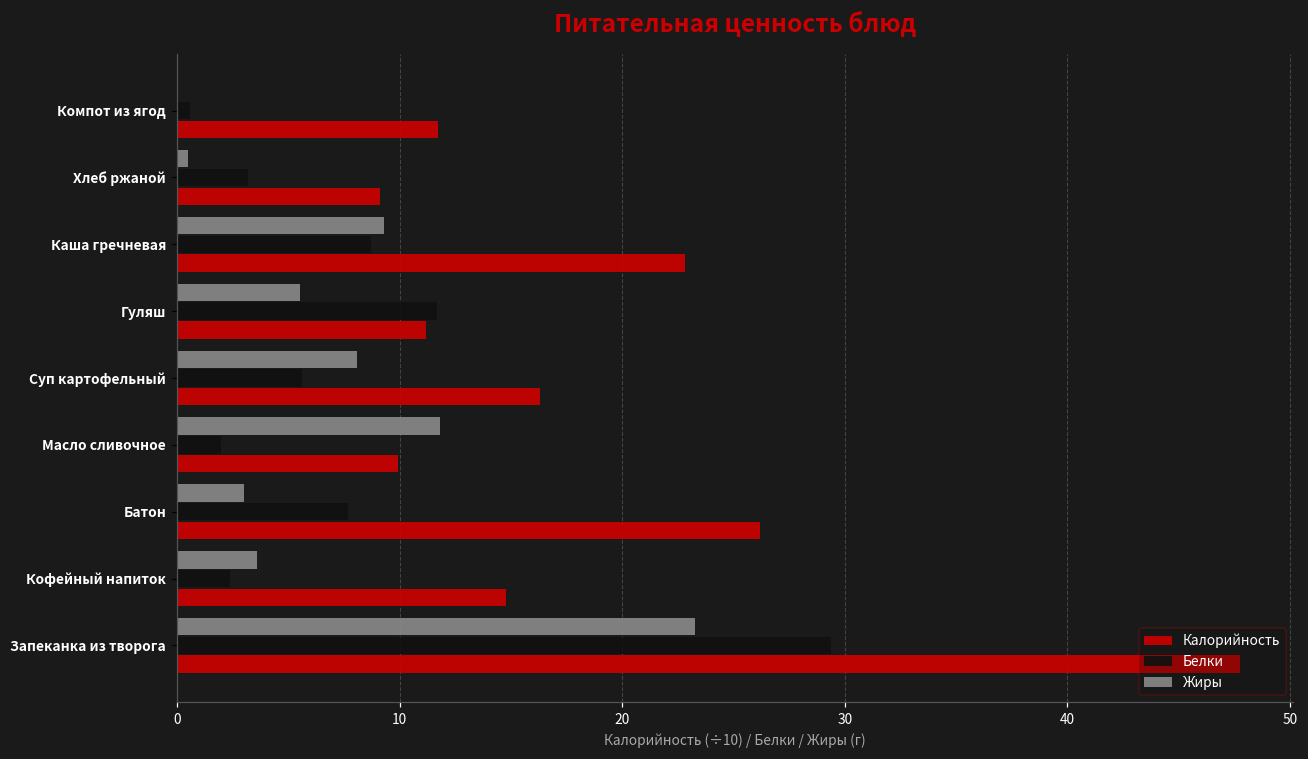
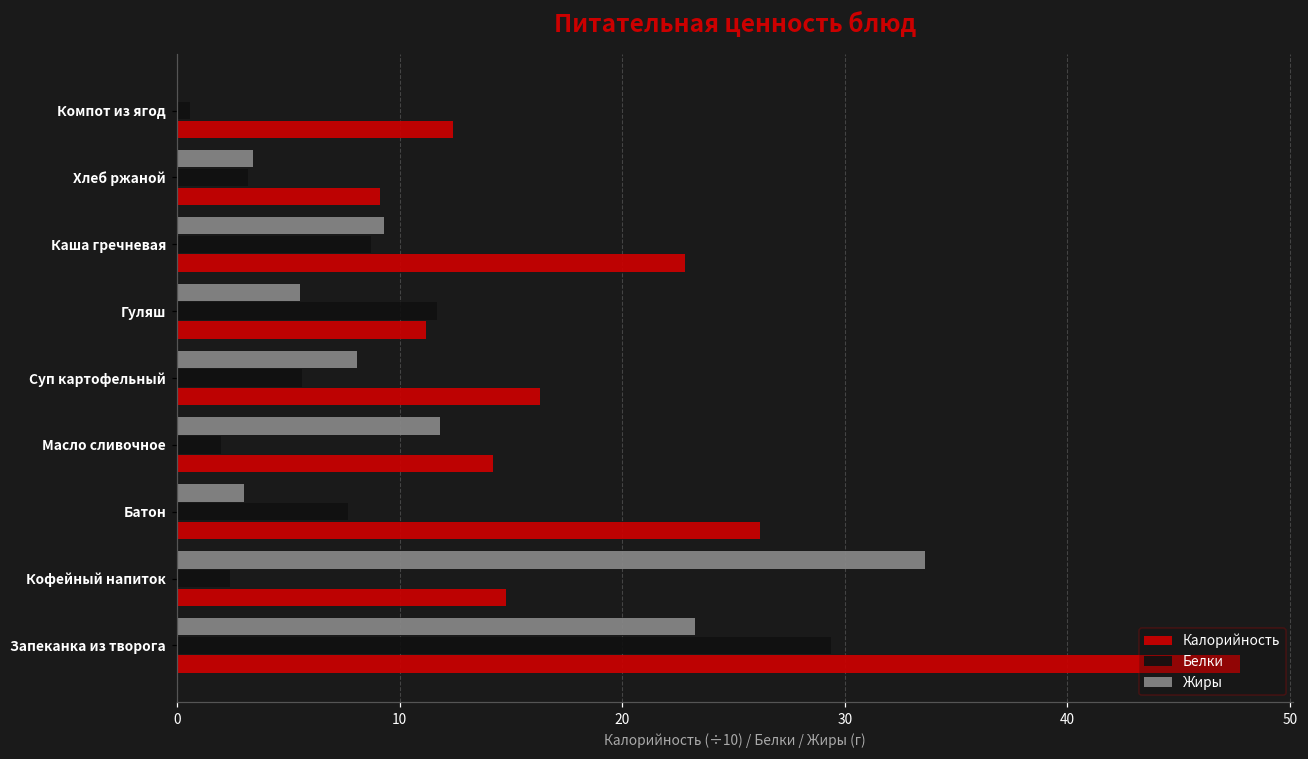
Калорийность, Компот из ягод: 11.7 -> 12.4
Жиры, Хлеб ржаной: 0.5 -> 3.4
Калорийность, Масло сливочное: 9.9 -> 14.2
Жиры, Кофейный напиток: 3.6 -> 33.6
